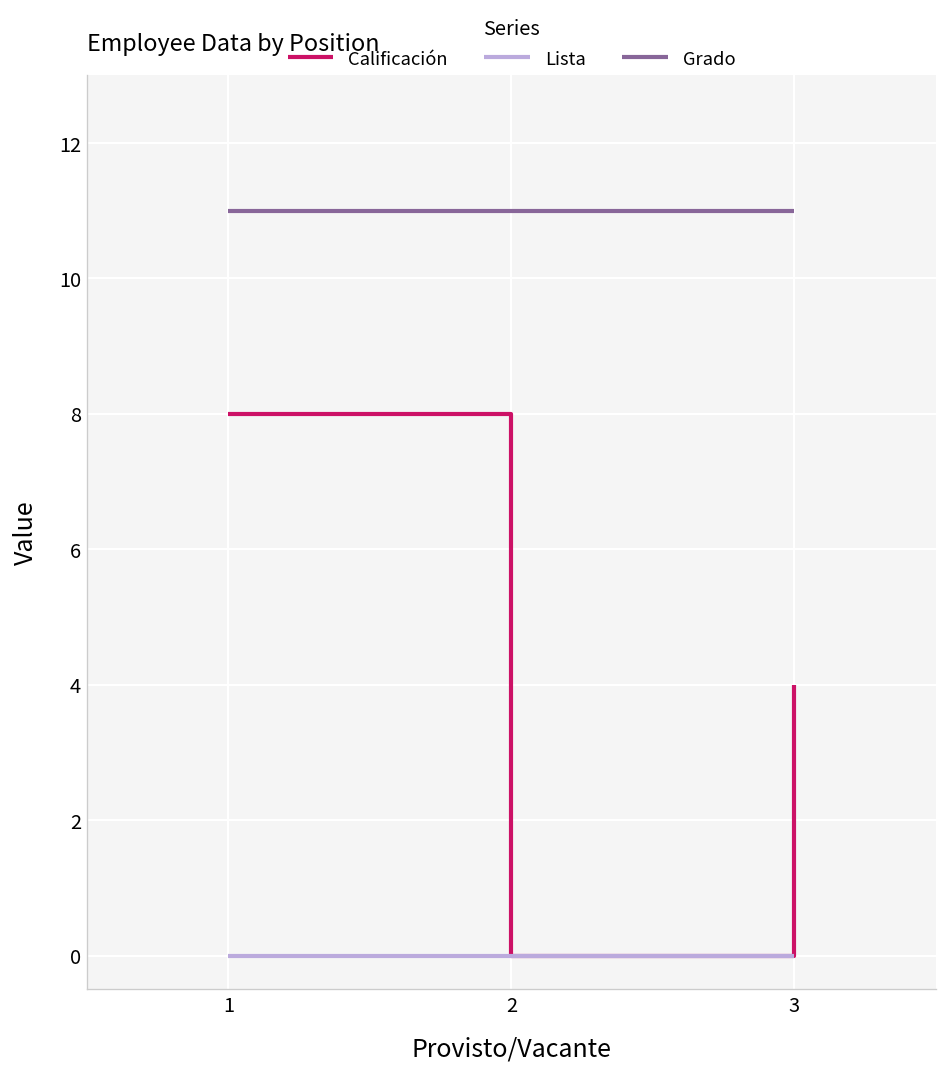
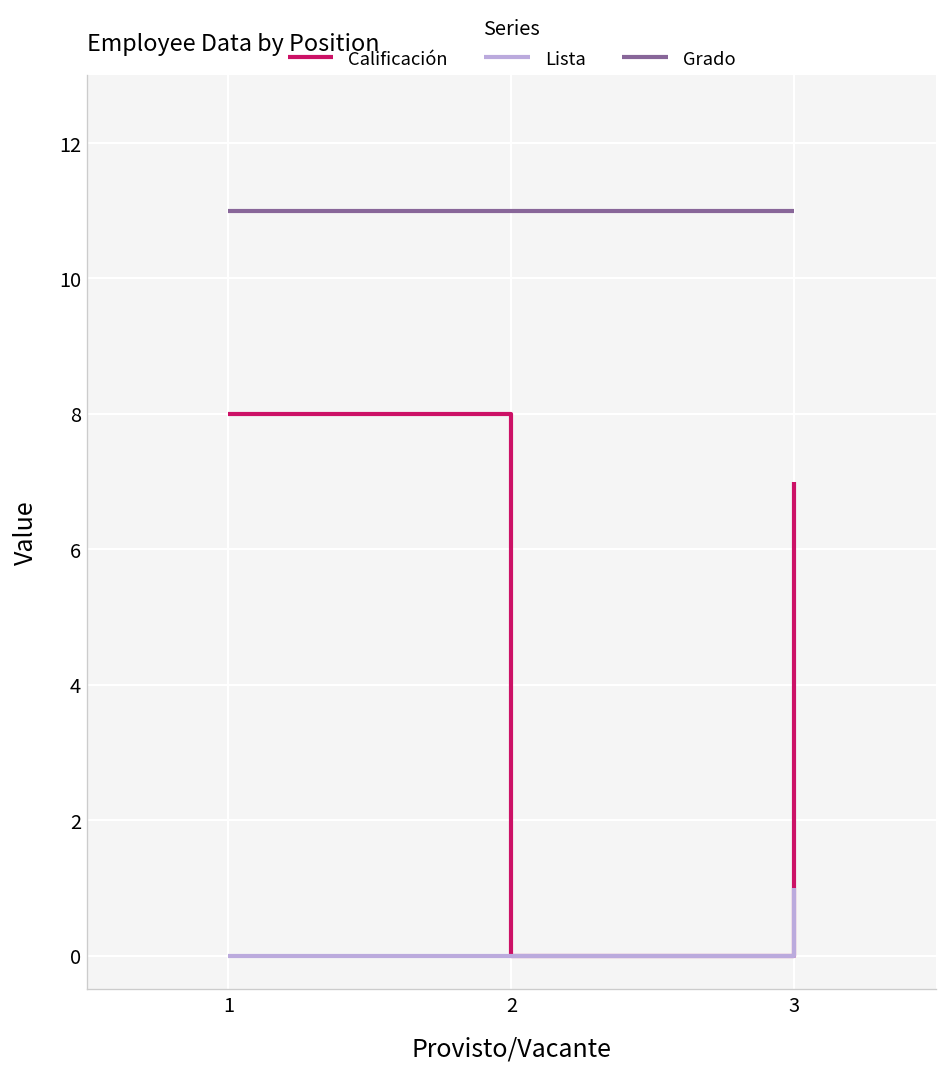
Calificación, 3: 4 -> 7
Lista, 3: 0 -> 1
